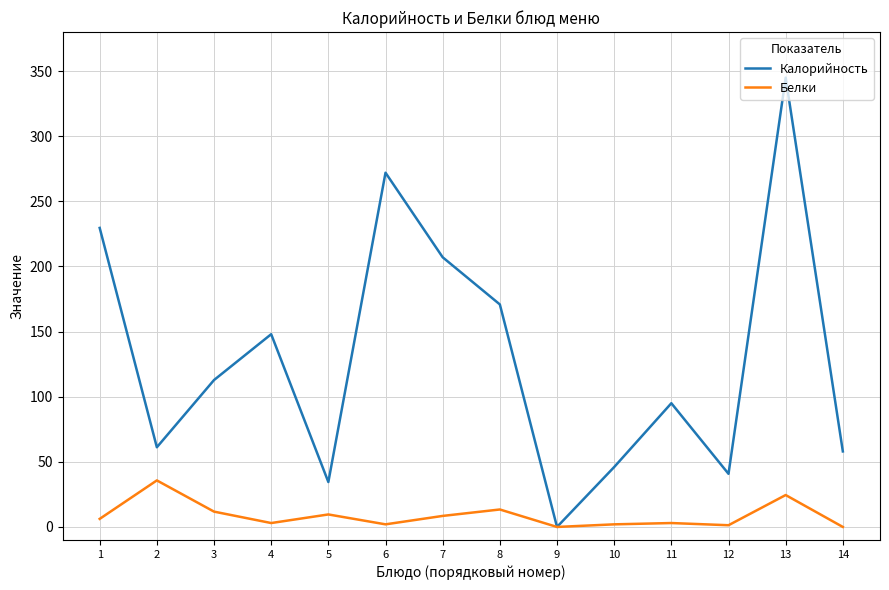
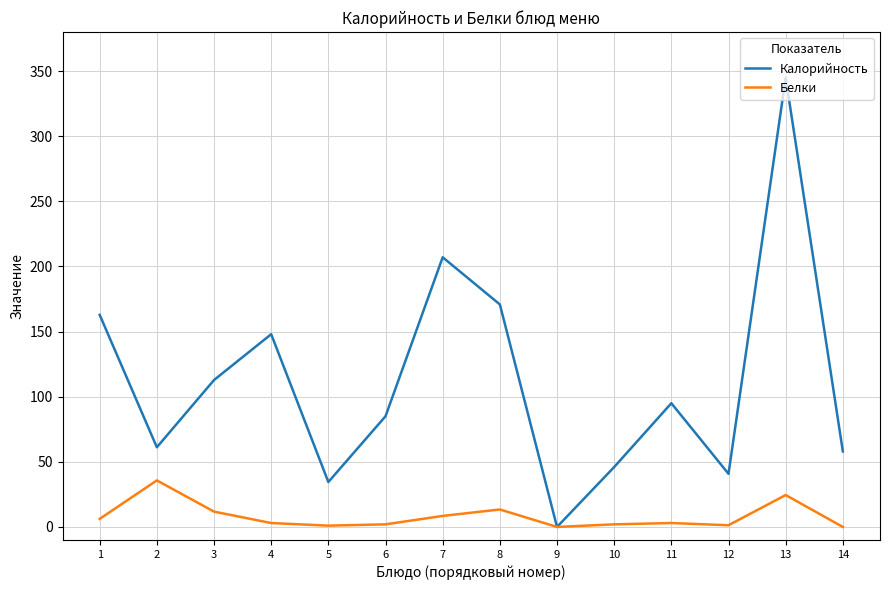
Калорийность, 1: 230 -> 163
Белки, 5: 10 -> 1
Калорийность, 6: 272 -> 85
